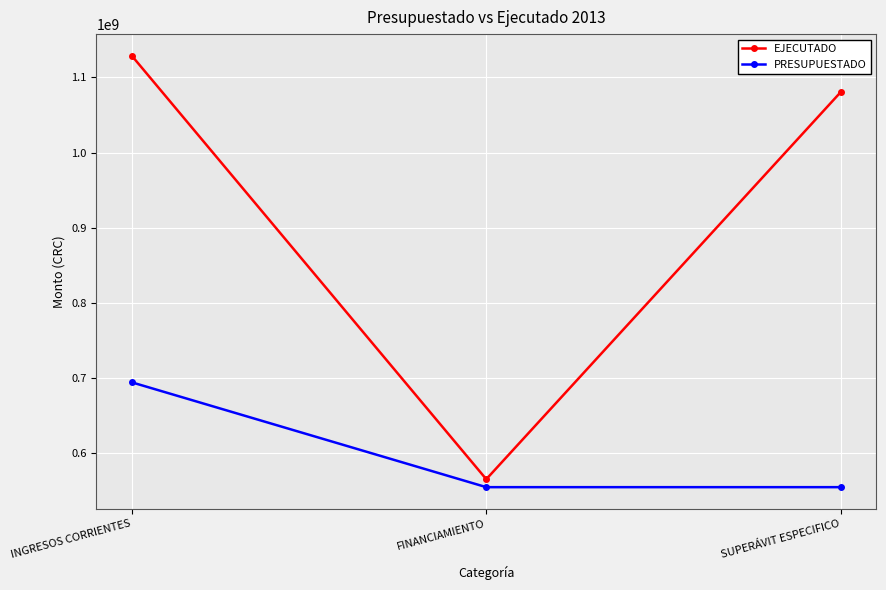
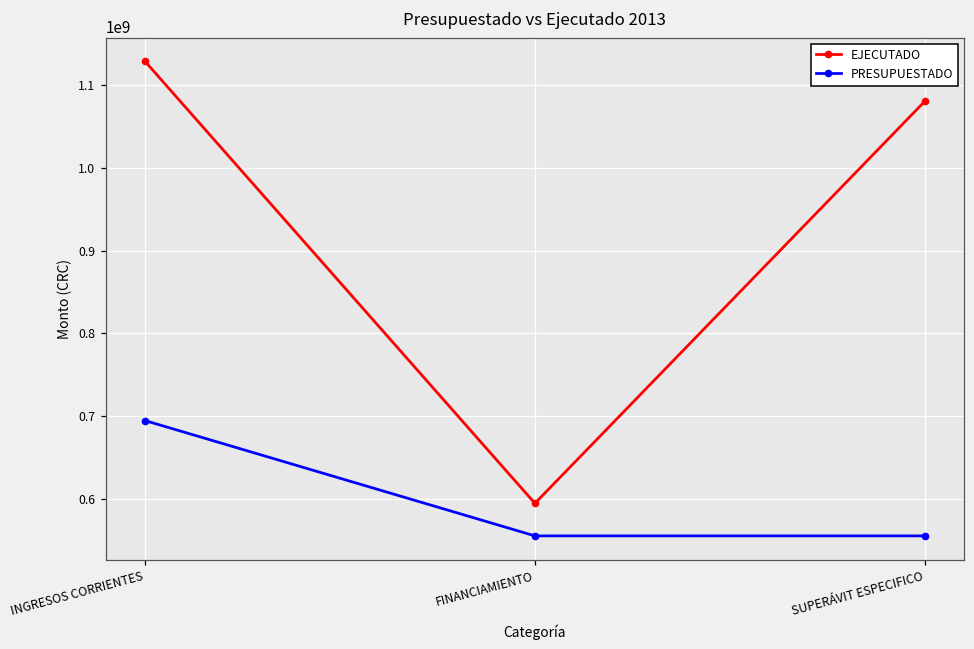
EJECUTADO, FINANCIAMIENTO: 570000000 -> 590000000
